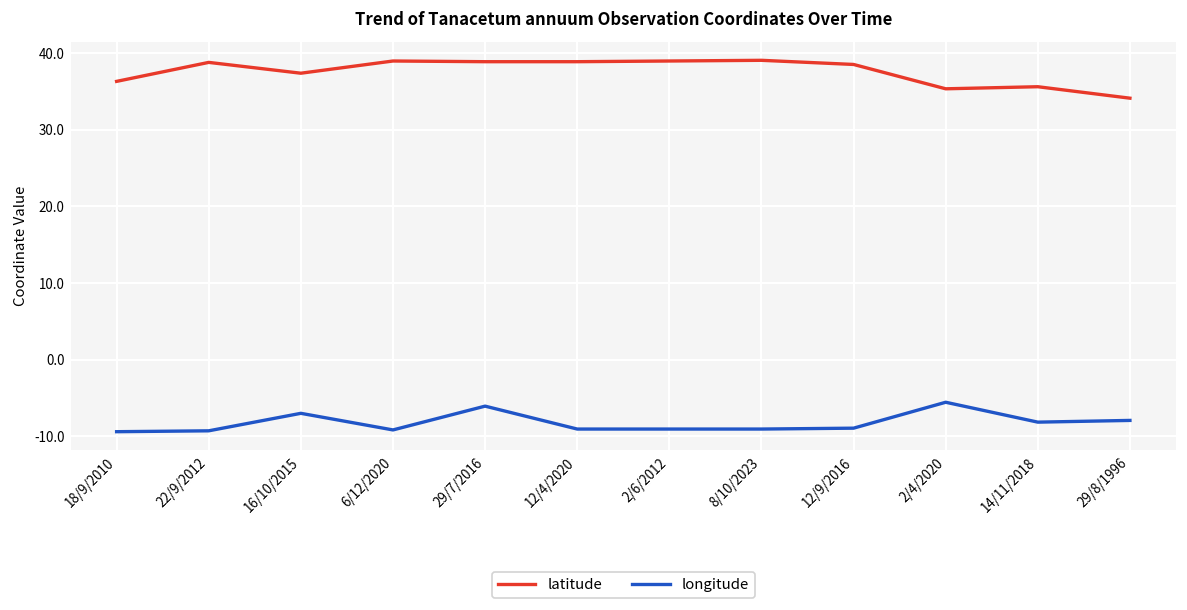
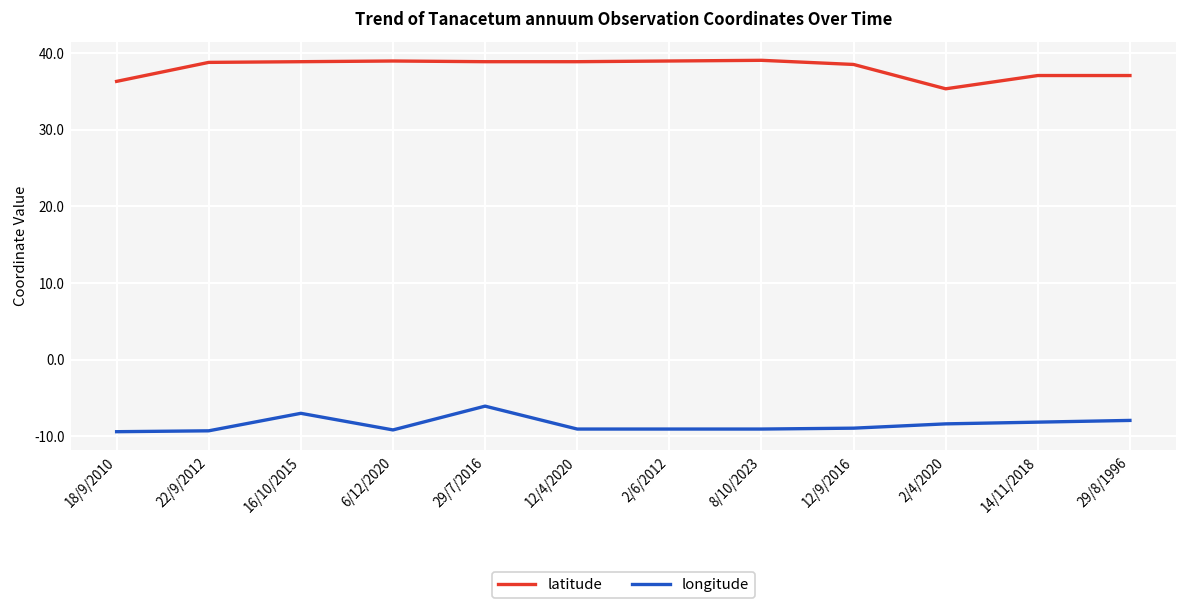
latitude, 16/10/2015: 37 -> 39
longitude, 2/4/2020: -6 -> -8
latitude, 14/11/2018: 36 -> 37
latitude, 29/8/1996: 34 -> 37
